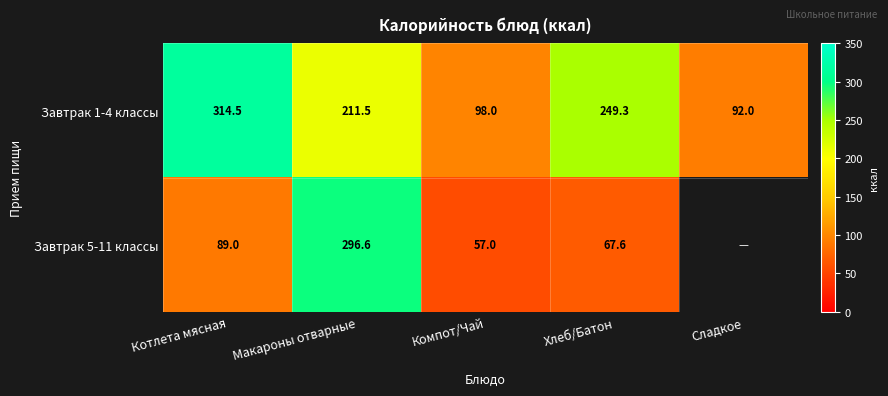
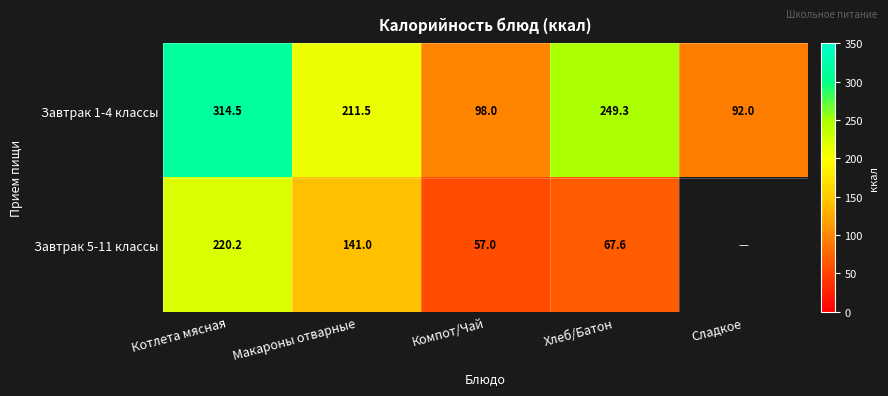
Завтрак 5-11 классы, Котлета мясная: 89.0 -> 220.2
Завтрак 5-11 классы, Макароны отварные: 296.6 -> 141.0
